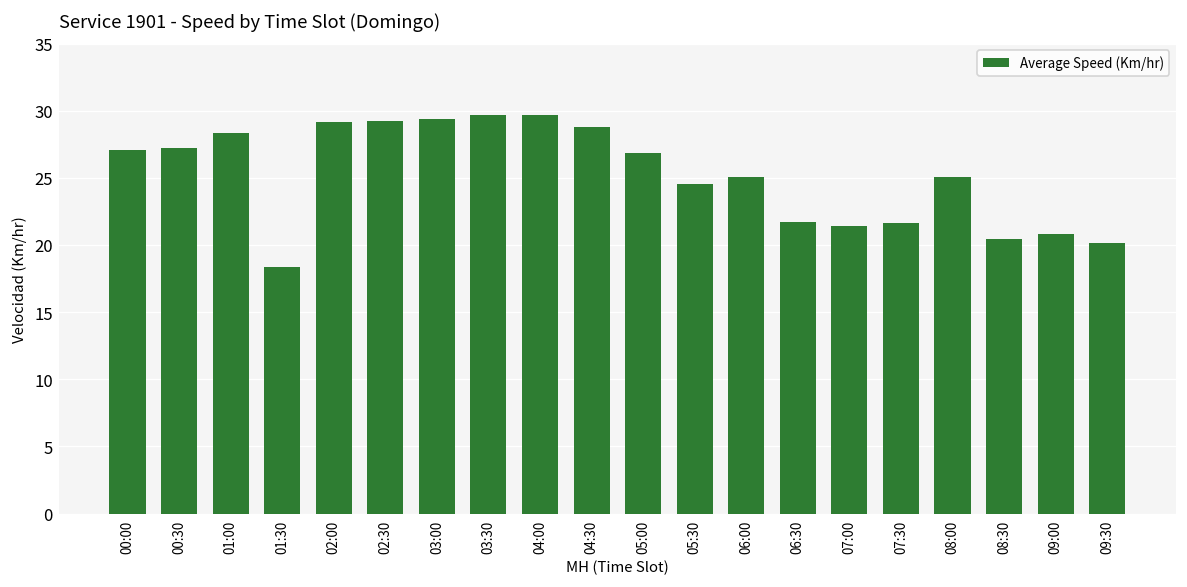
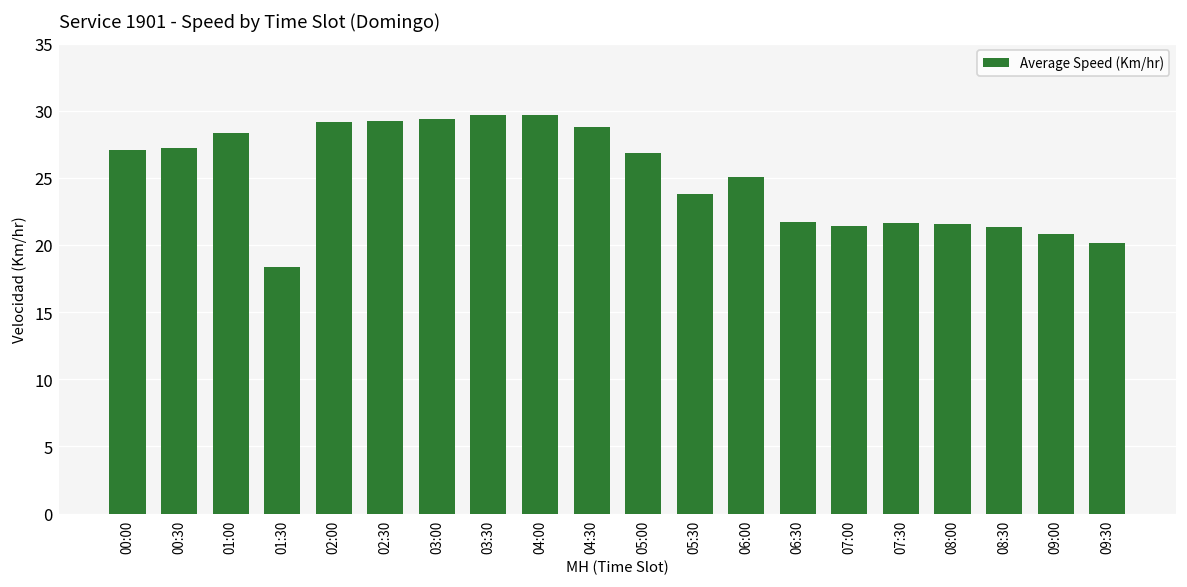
05:30: 24.6 -> 23.8
08:00: 25.1 -> 21.6
08:30: 20.4 -> 21.3
